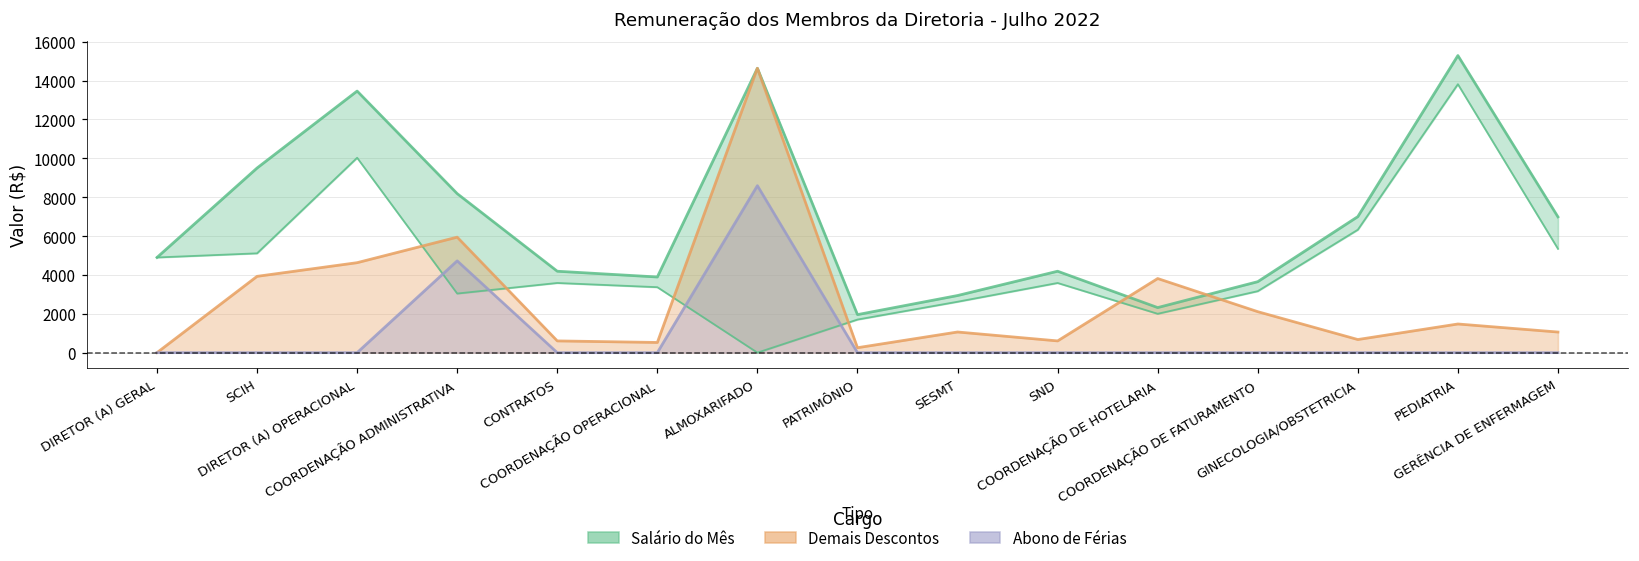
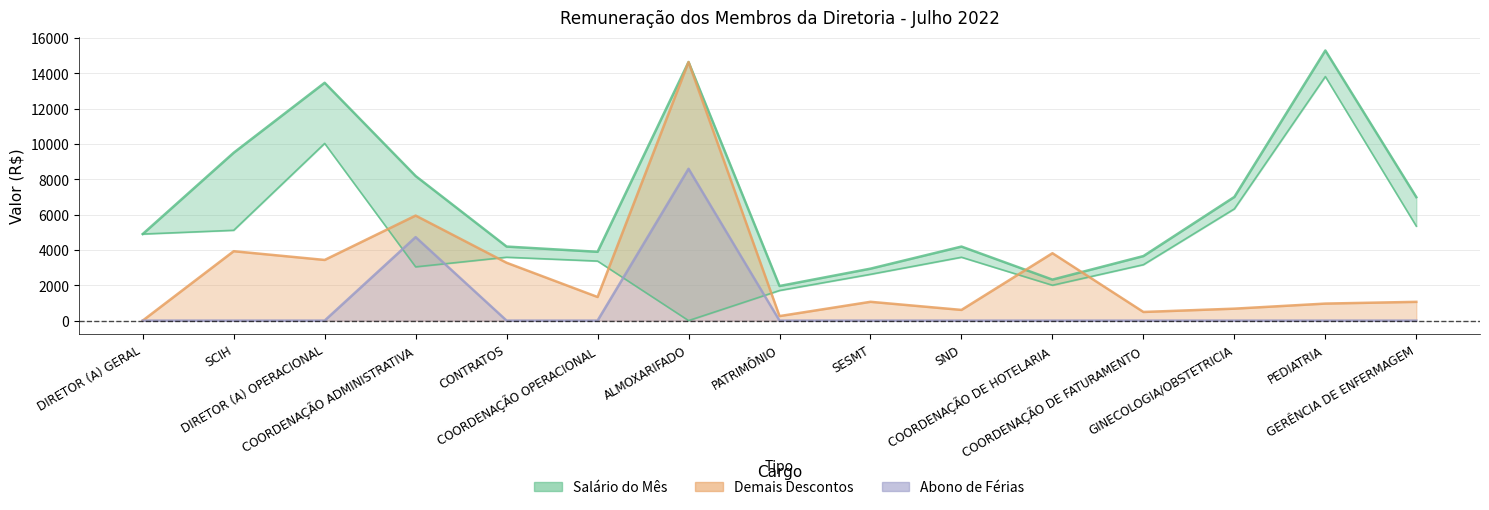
Demais Descontos, DIRETOR (A) OPERACIONAL: 4600 -> 3400
Demais Descontos, CONTRATOS: 600 -> 3300
Demais Descontos, COORDENAÇÃO OPERACIONAL: 500 -> 1300
Demais Descontos, COORDENAÇÃO DE FATURAMENTO: 2100 -> 500
Demais Descontos, PEDIATRIA: 1500 -> 1000
